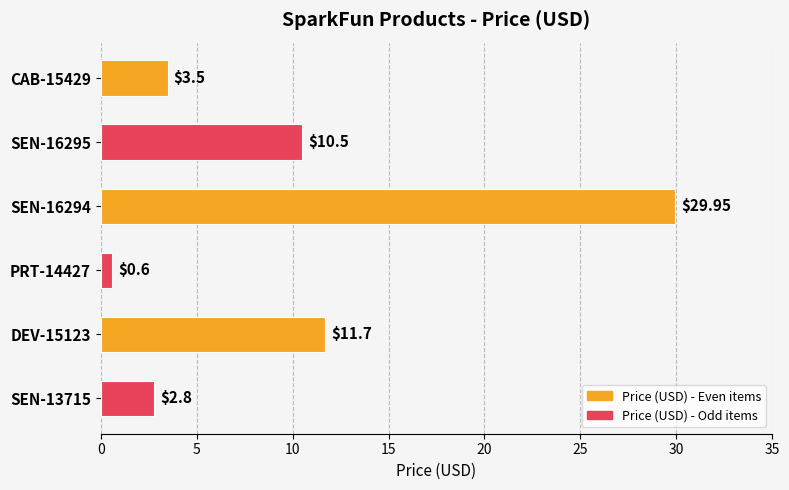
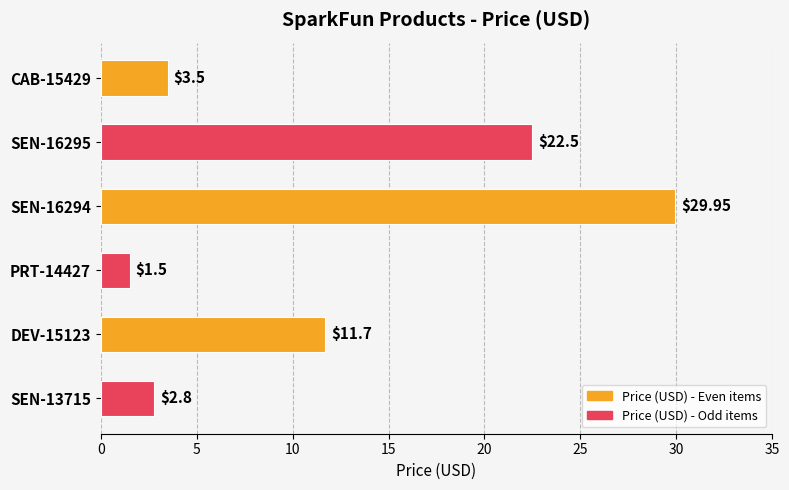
SEN-16295: $10.5 -> $22.5
PRT-14427: $0.6 -> $1.5
